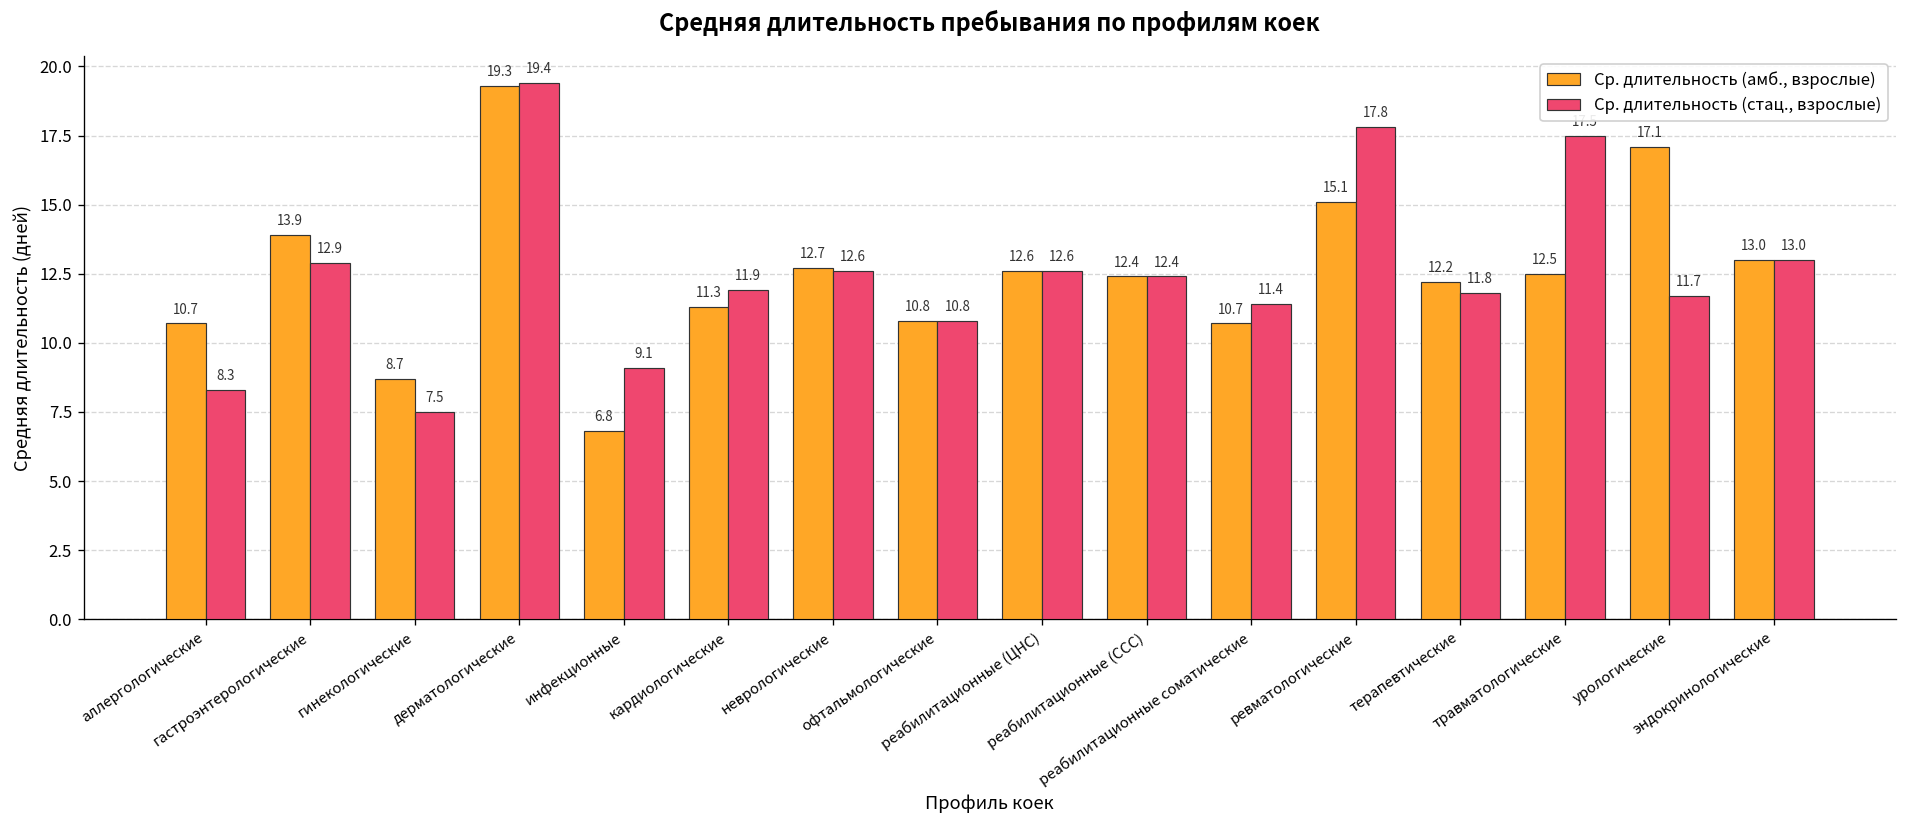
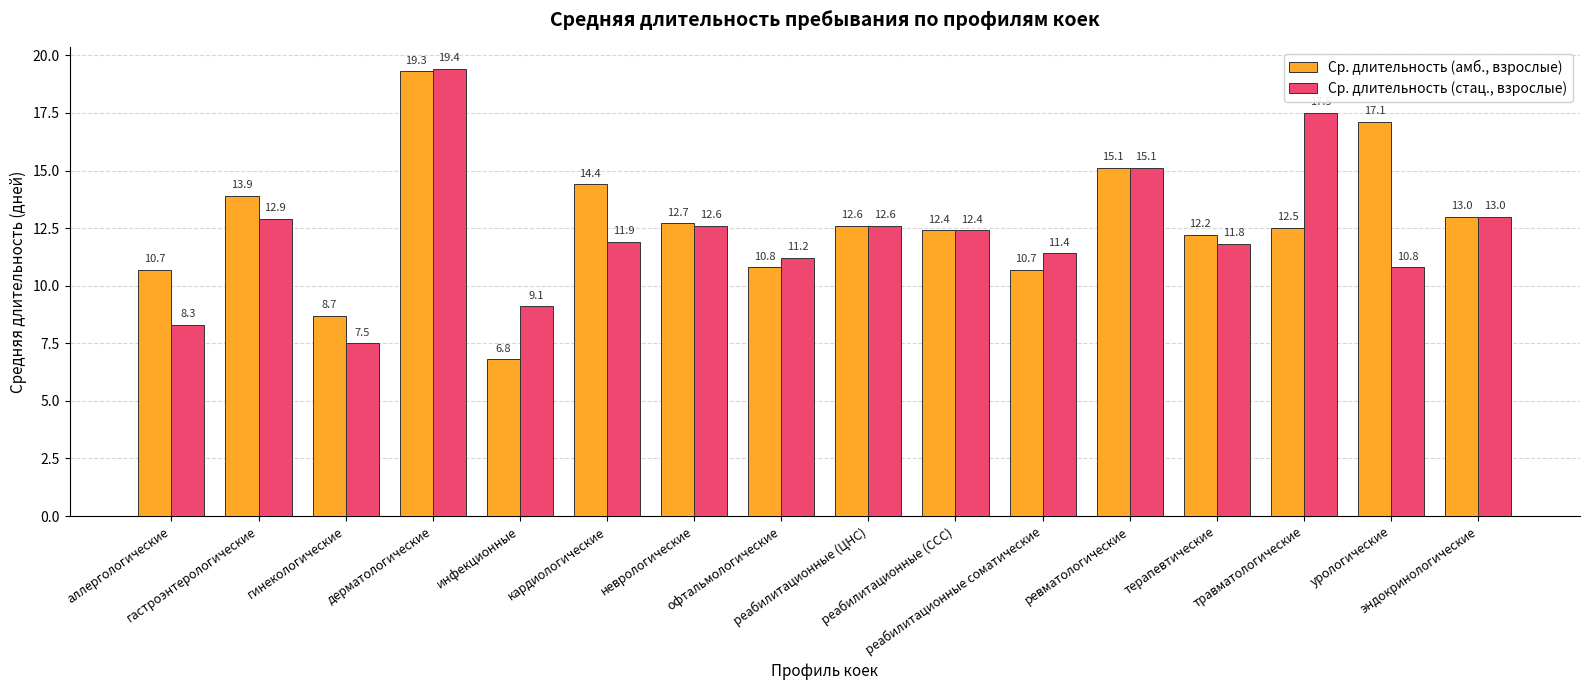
Ср. длительность (амб., взрослые), кардиологические: 11.3 -> 14.4
Ср. длительность (стац., взрослые), офтальмологические: 10.8 -> 11.2
Ср. длительность (стац., взрослые), ревматологические: 17.8 -> 15.1
Ср. длительность (стац., взрослые), урологические: 11.7 -> 10.8
